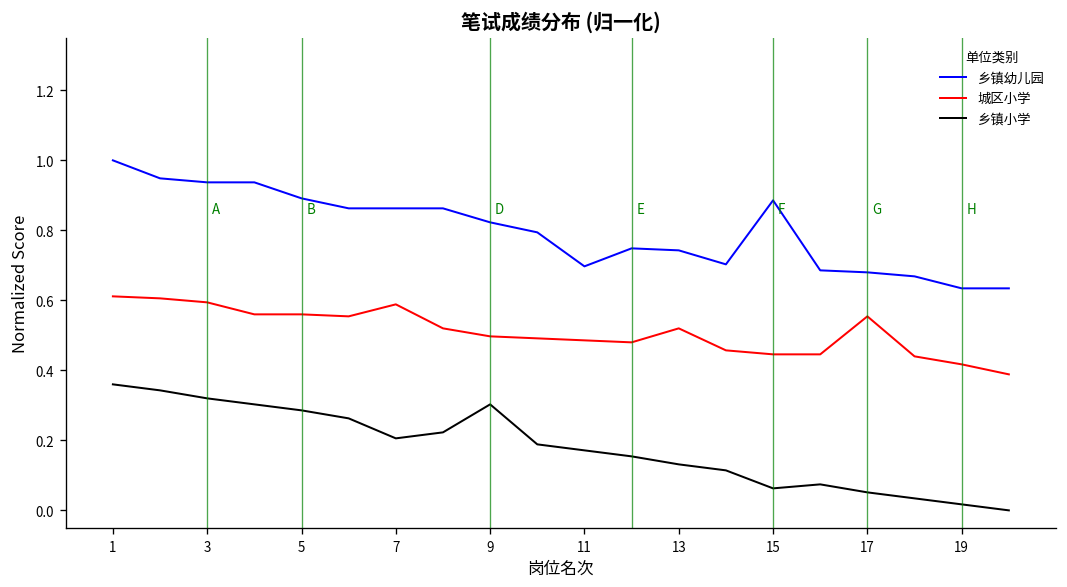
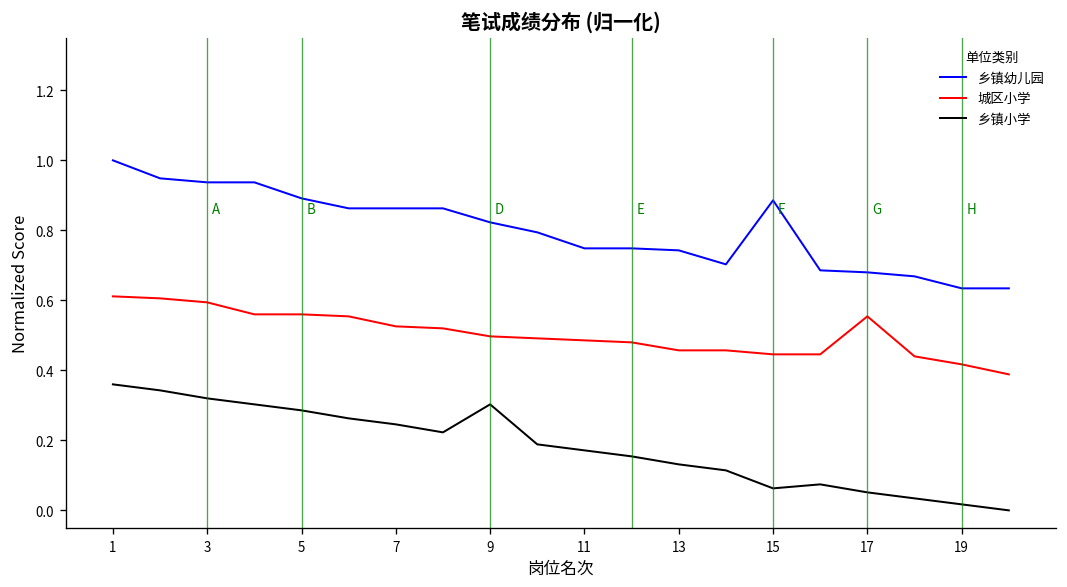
城区小学, 7: 0.59 -> 0.53
乡镇小学, 7: 0.21 -> 0.25
乡镇幼儿园, 11: 0.70 -> 0.75
城区小学, 13: 0.52 -> 0.46
